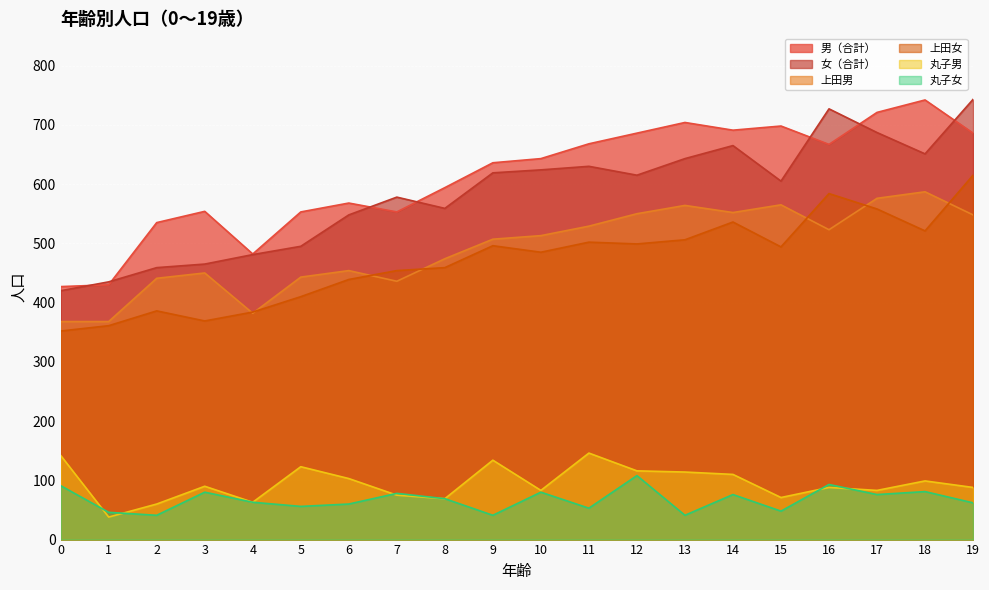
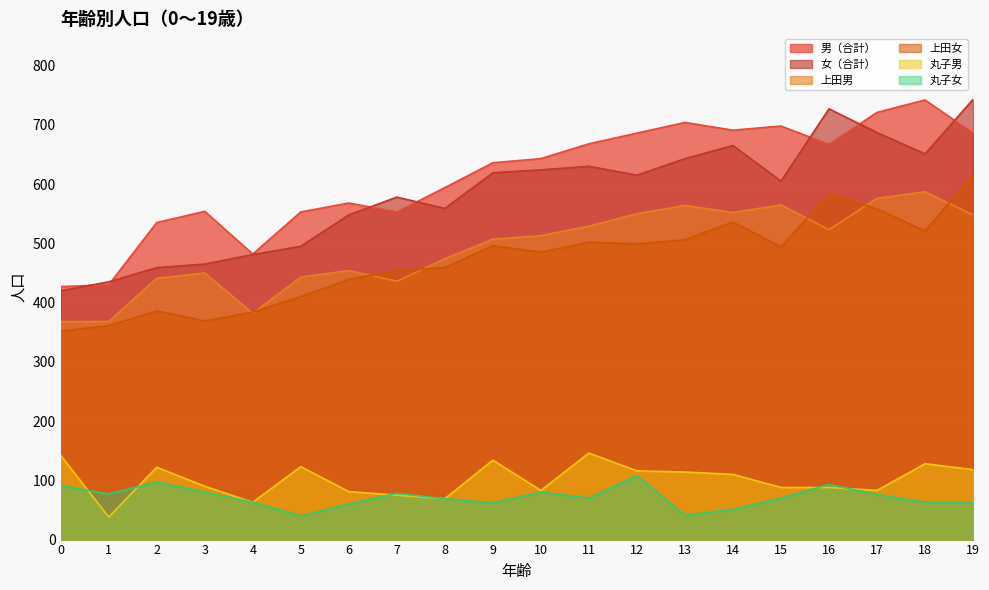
丸子女, 1: 50 -> 80
丸子男, 2: 60 -> 120
丸子女, 2: 40 -> 100
丸子女, 5: 60 -> 40
丸子男, 6: 100 -> 80
丸子女, 9: 40 -> 60
丸子女, 11: 50 -> 70
丸子女, 14: 80 -> 50
丸子男, 15: 70 -> 90
丸子女, 15: 50 -> 70
丸子男, 18: 100 -> 130
丸子女, 18: 80 -> 60
丸子男, 19: 90 -> 120
